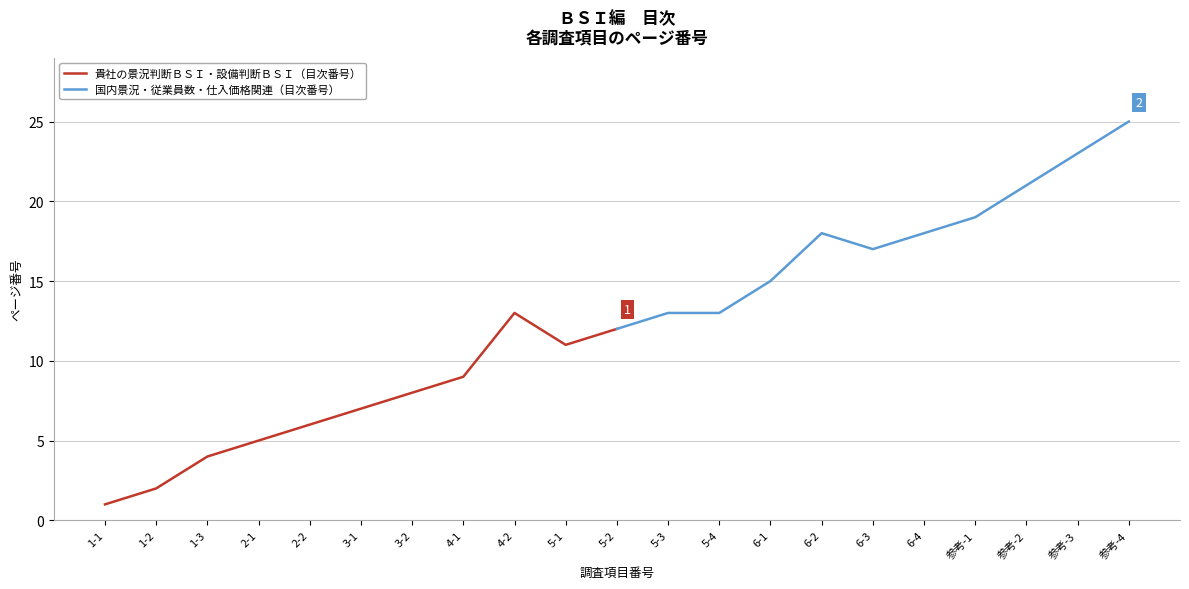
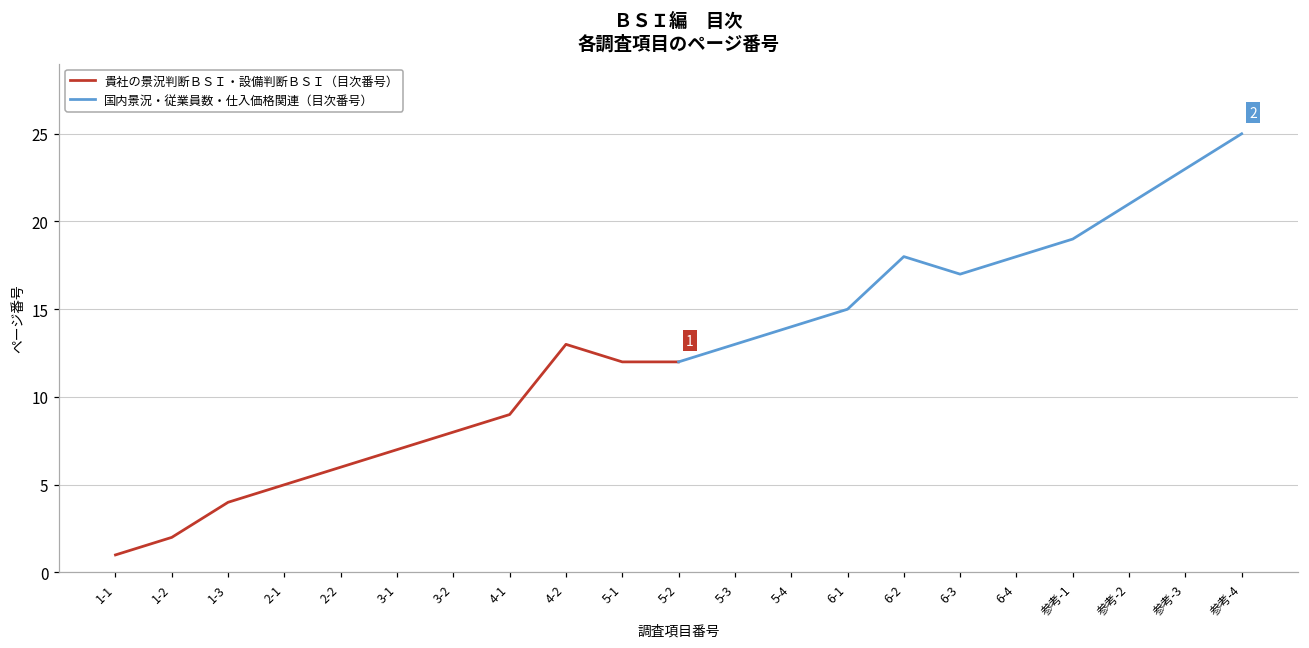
貴社の景況判断ＢＳＩ・設備判断ＢＳＩ（目次番号）, 5-1: 11 -> 12
国内景況・従業員数・仕入価格関連（目次番号）, 5-4: 13 -> 14
